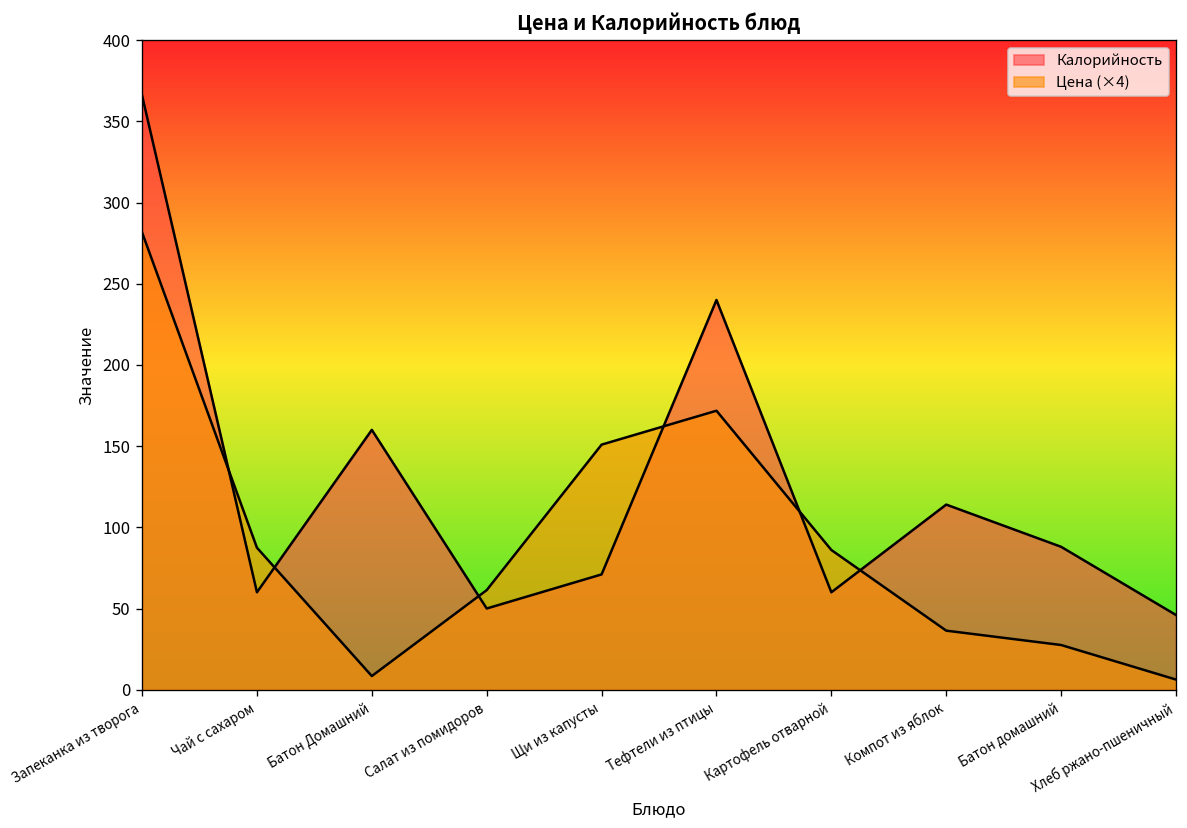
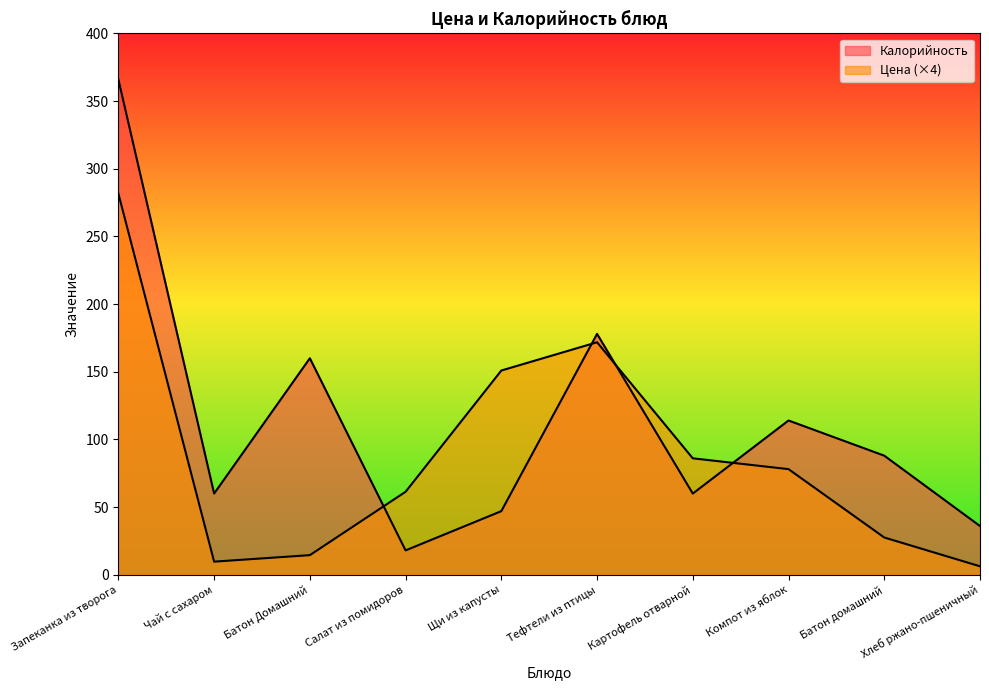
Цена (×4), Чай с сахаром: 87 -> 10
Цена (×4), Батон Домашний: 8 -> 14
Калорийность, Салат из помидоров: 50 -> 18
Калорийность, Щи из капусты: 71 -> 47
Калорийность, Тефтели из птицы: 240 -> 178
Цена (×4), Компот из яблок: 36 -> 78
Калорийность, Хлеб ржано-пшеничный: 46 -> 36
